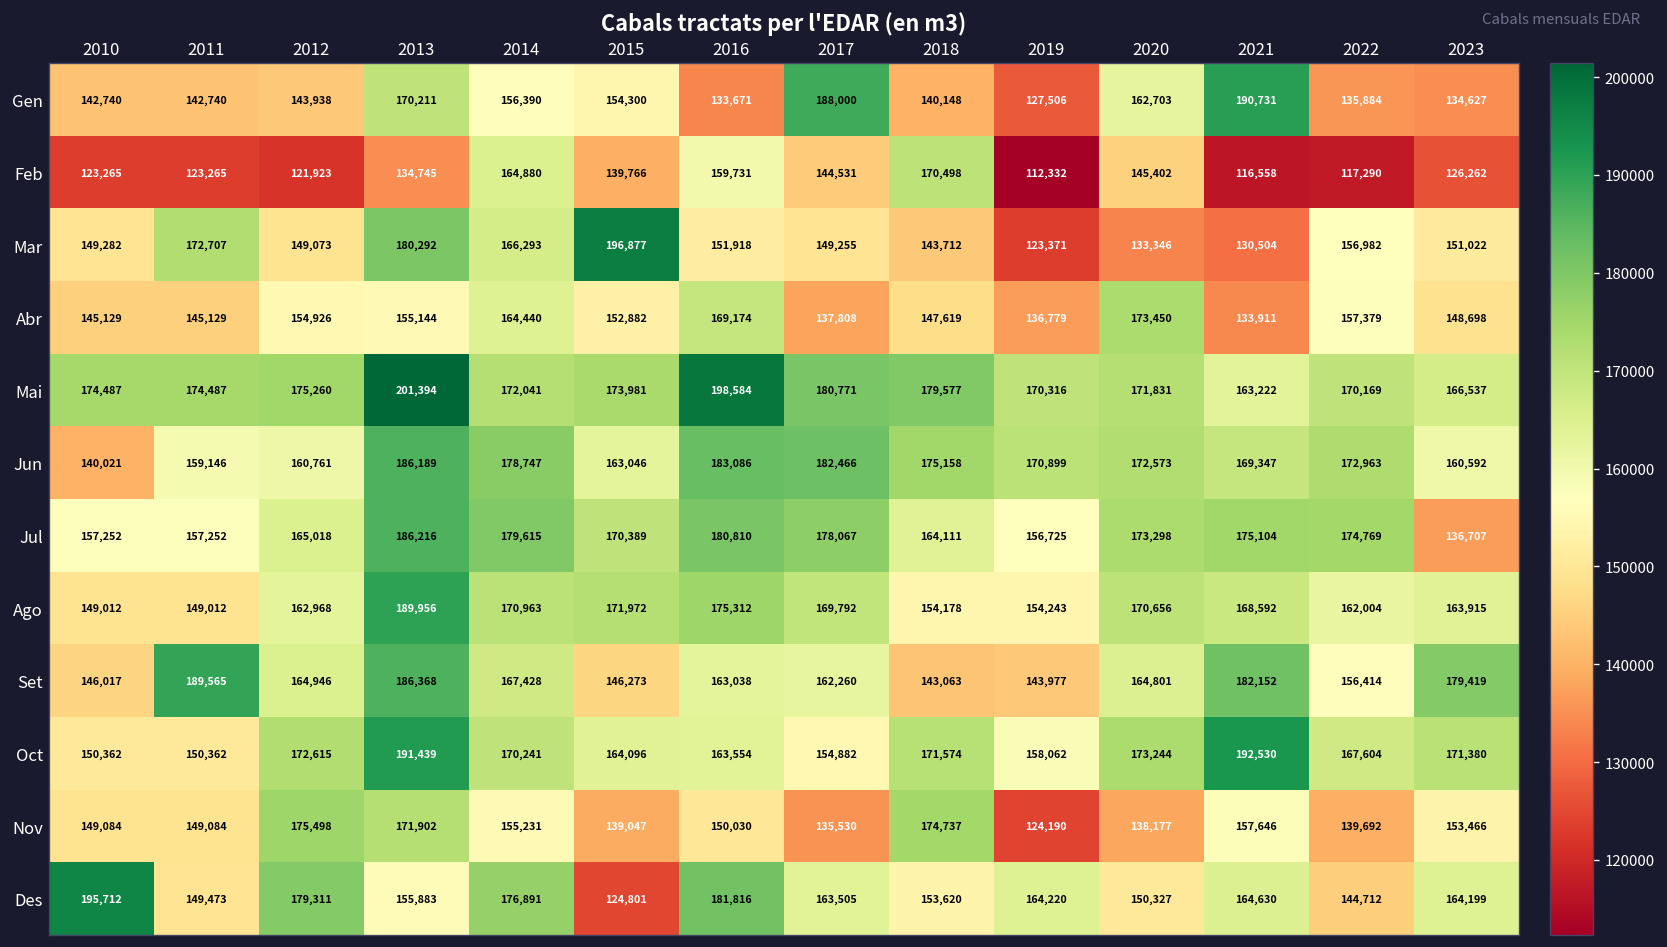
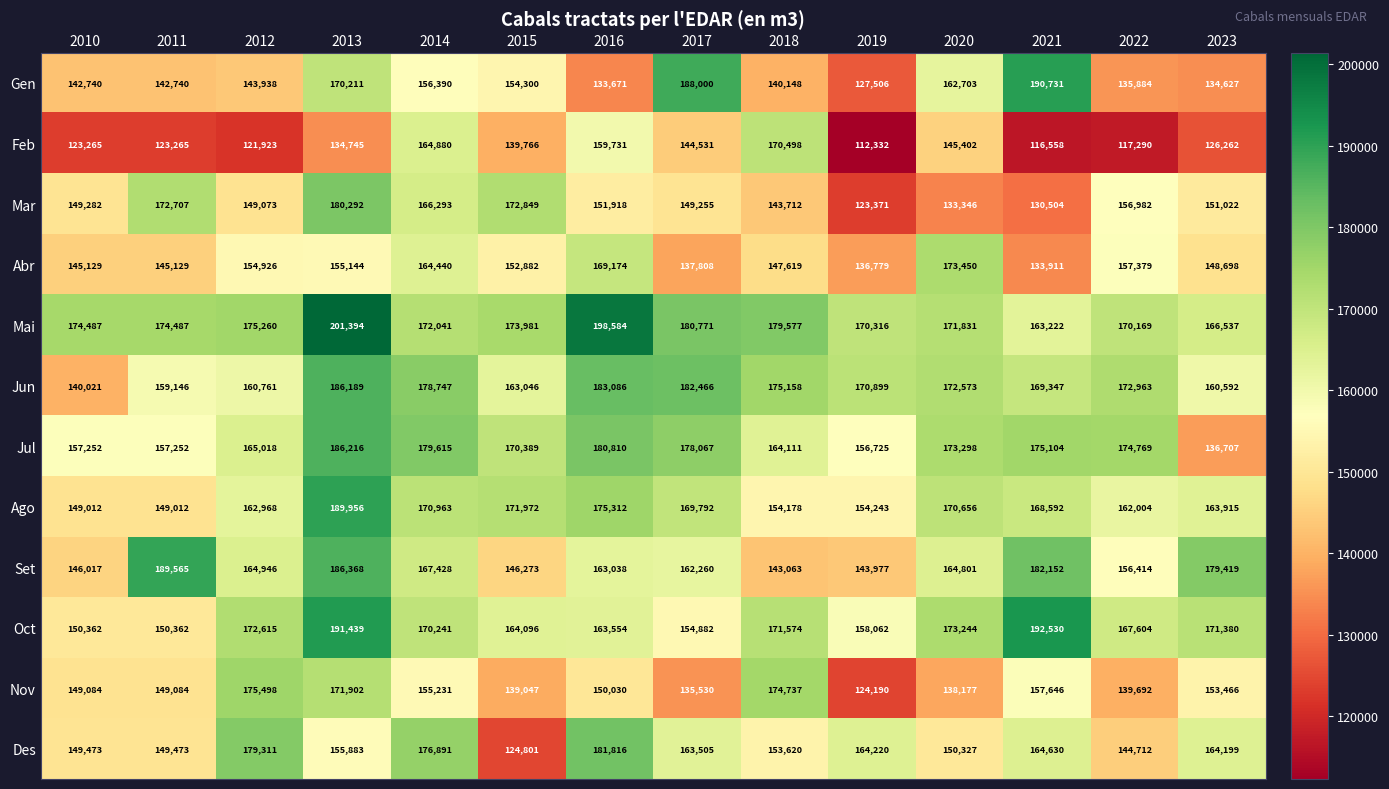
Mar, 2015: 196,877 -> 172,849
Des, 2010: 195,712 -> 149,473
